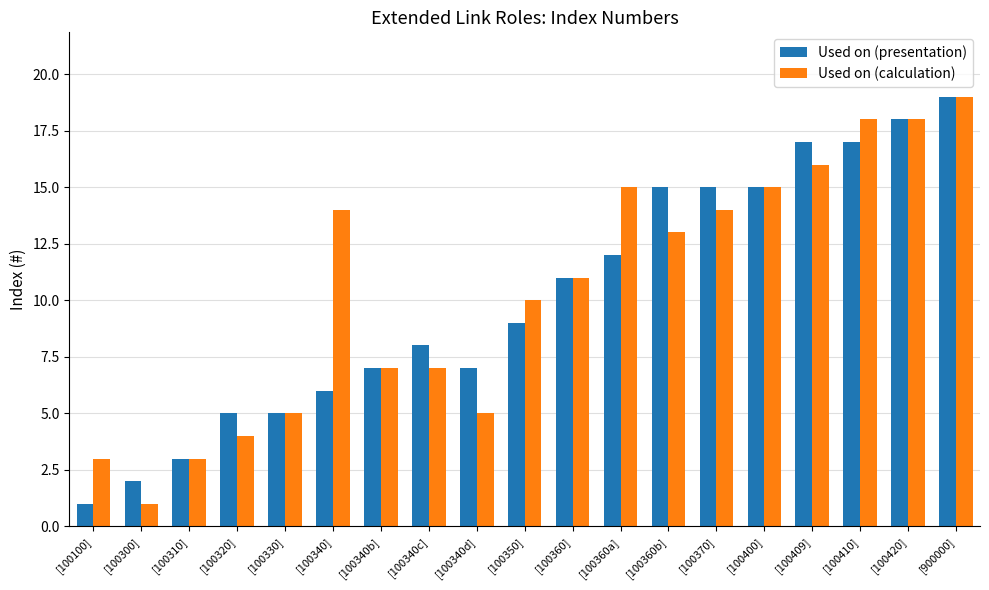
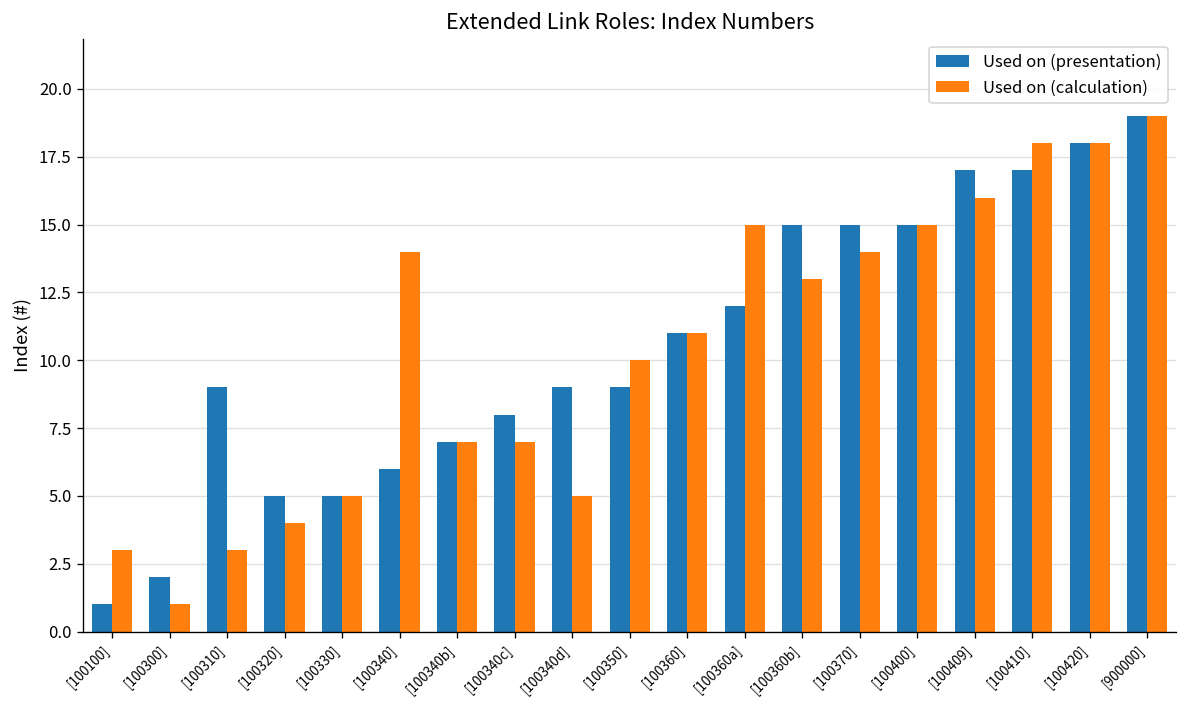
Used on (presentation), [100310]: 3 -> 9
Used on (presentation), [100340d]: 7 -> 9
